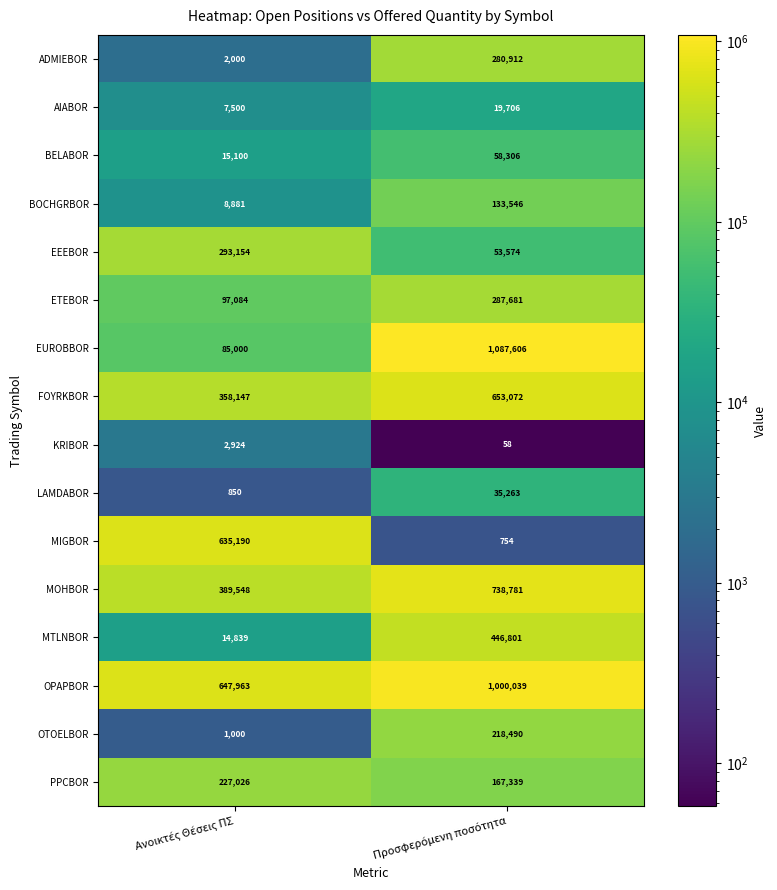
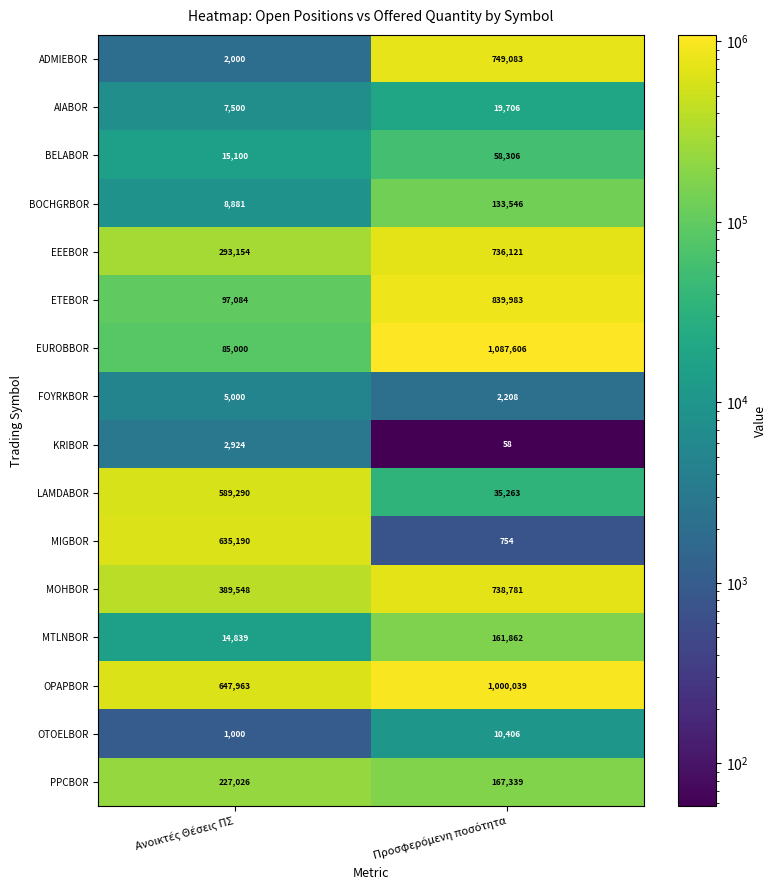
ADMIEBOR, Προσφερόμενη ποσότητα: 280,912 -> 749,083
EEEBOR, Προσφερόμενη ποσότητα: 53,574 -> 736,121
ETEBOR, Προσφερόμενη ποσότητα: 287,681 -> 839,983
FOYRKBOR, Ανοικτές Θέσεις ΠΣ: 358,147 -> 5,000
FOYRKBOR, Προσφερόμενη ποσότητα: 653,072 -> 2,208
LAMDABOR, Ανοικτές Θέσεις ΠΣ: 850 -> 589,290
MTLNBOR, Προσφερόμενη ποσότητα: 446,801 -> 161,862
OTOELBOR, Προσφερόμενη ποσότητα: 218,490 -> 10,406
